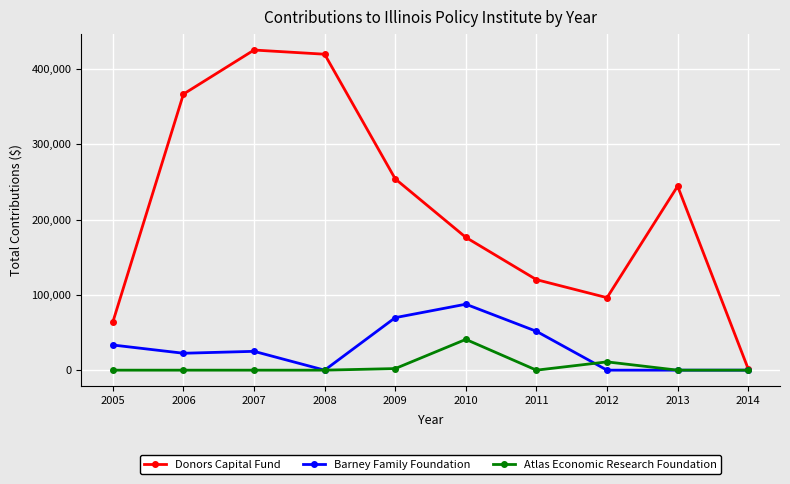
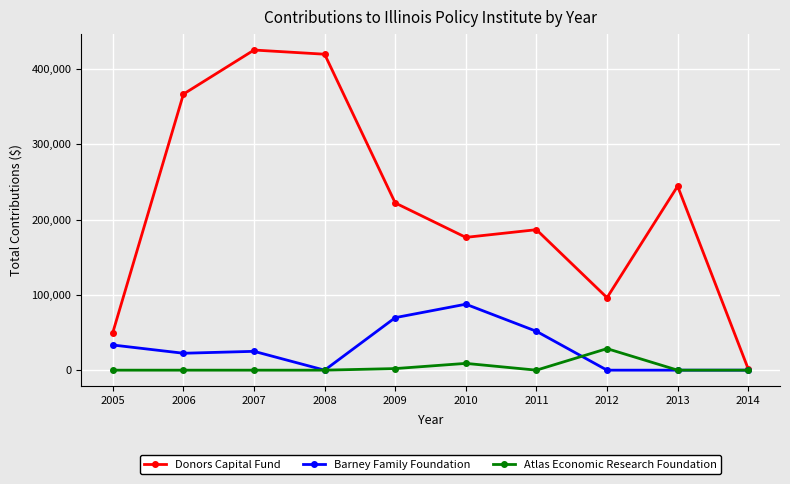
Donors Capital Fund, 2005: 60,000 -> 50,000
Donors Capital Fund, 2009: 250,000 -> 220,000
Atlas Economic Research Foundation, 2010: 40,000 -> 10,000
Donors Capital Fund, 2011: 120,000 -> 190,000
Atlas Economic Research Foundation, 2012: 10,000 -> 30,000
